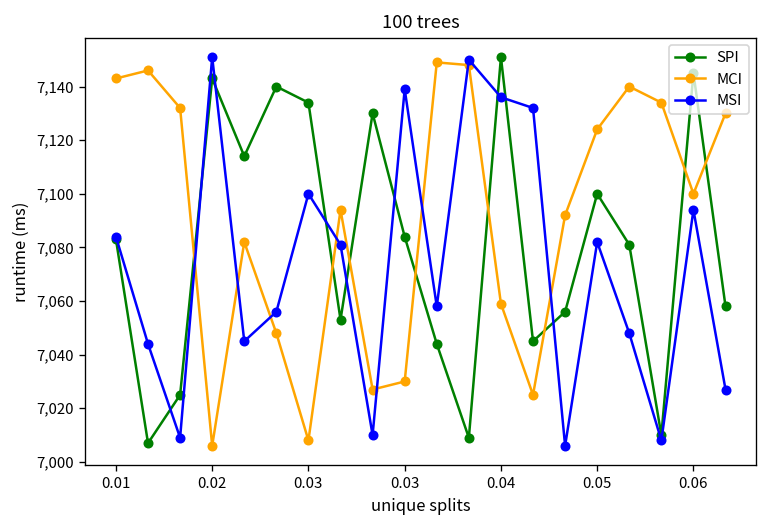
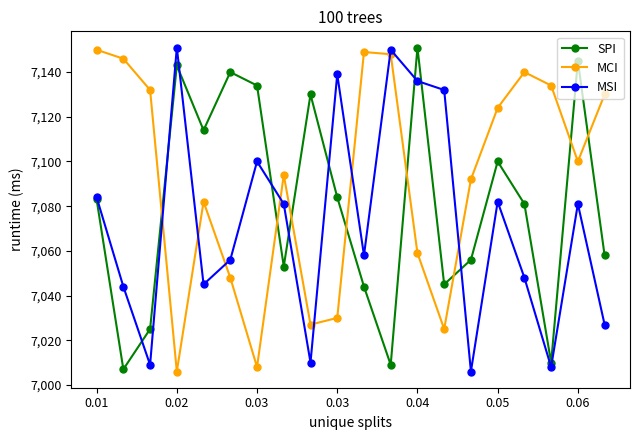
MCI, 0.01: 7,143 -> 7,150
MSI, 0.06: 7,094 -> 7,081
